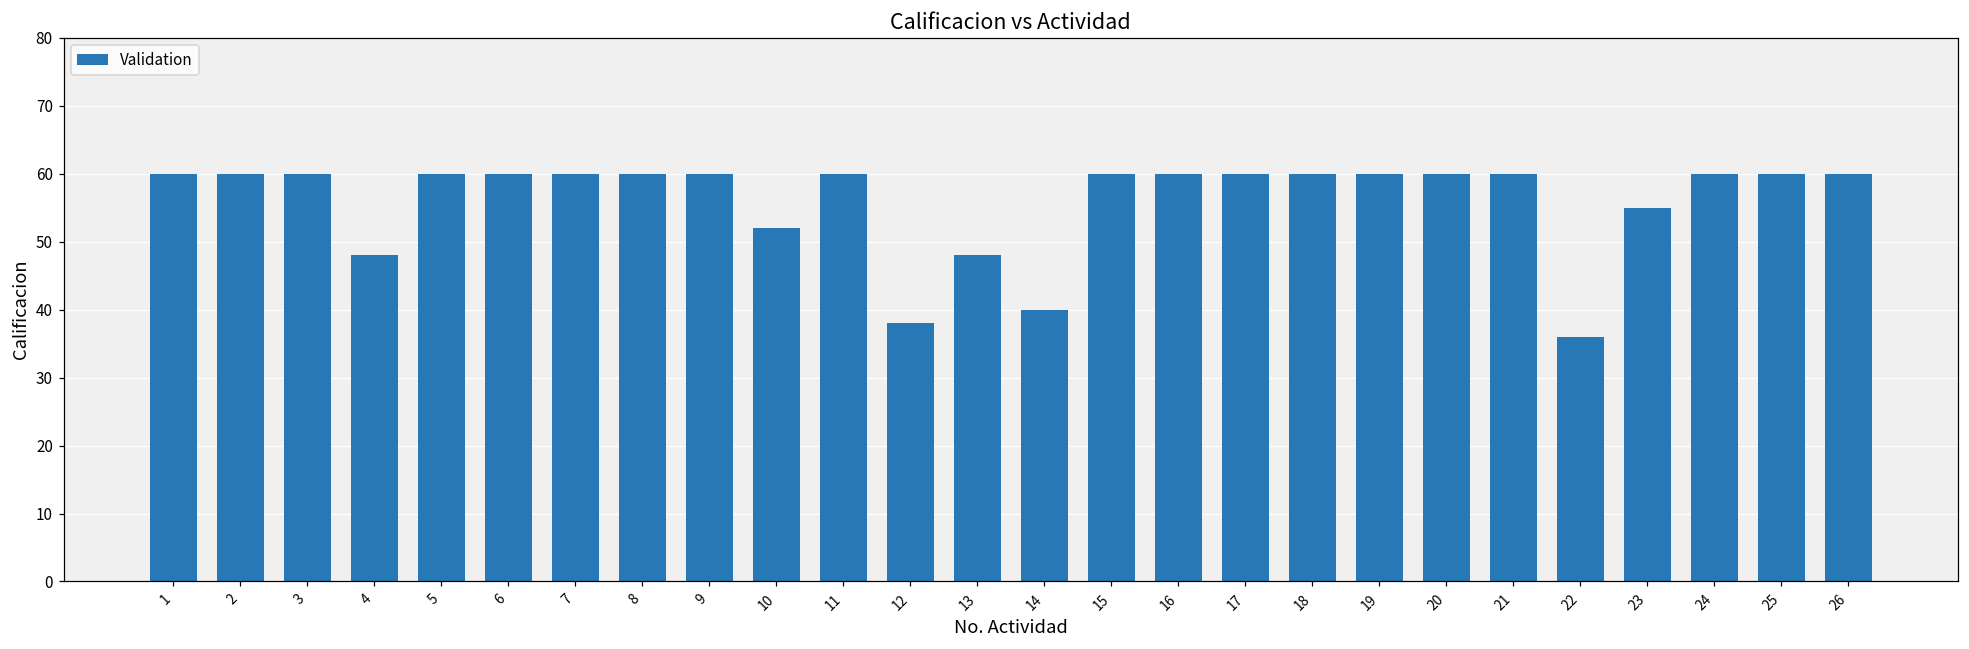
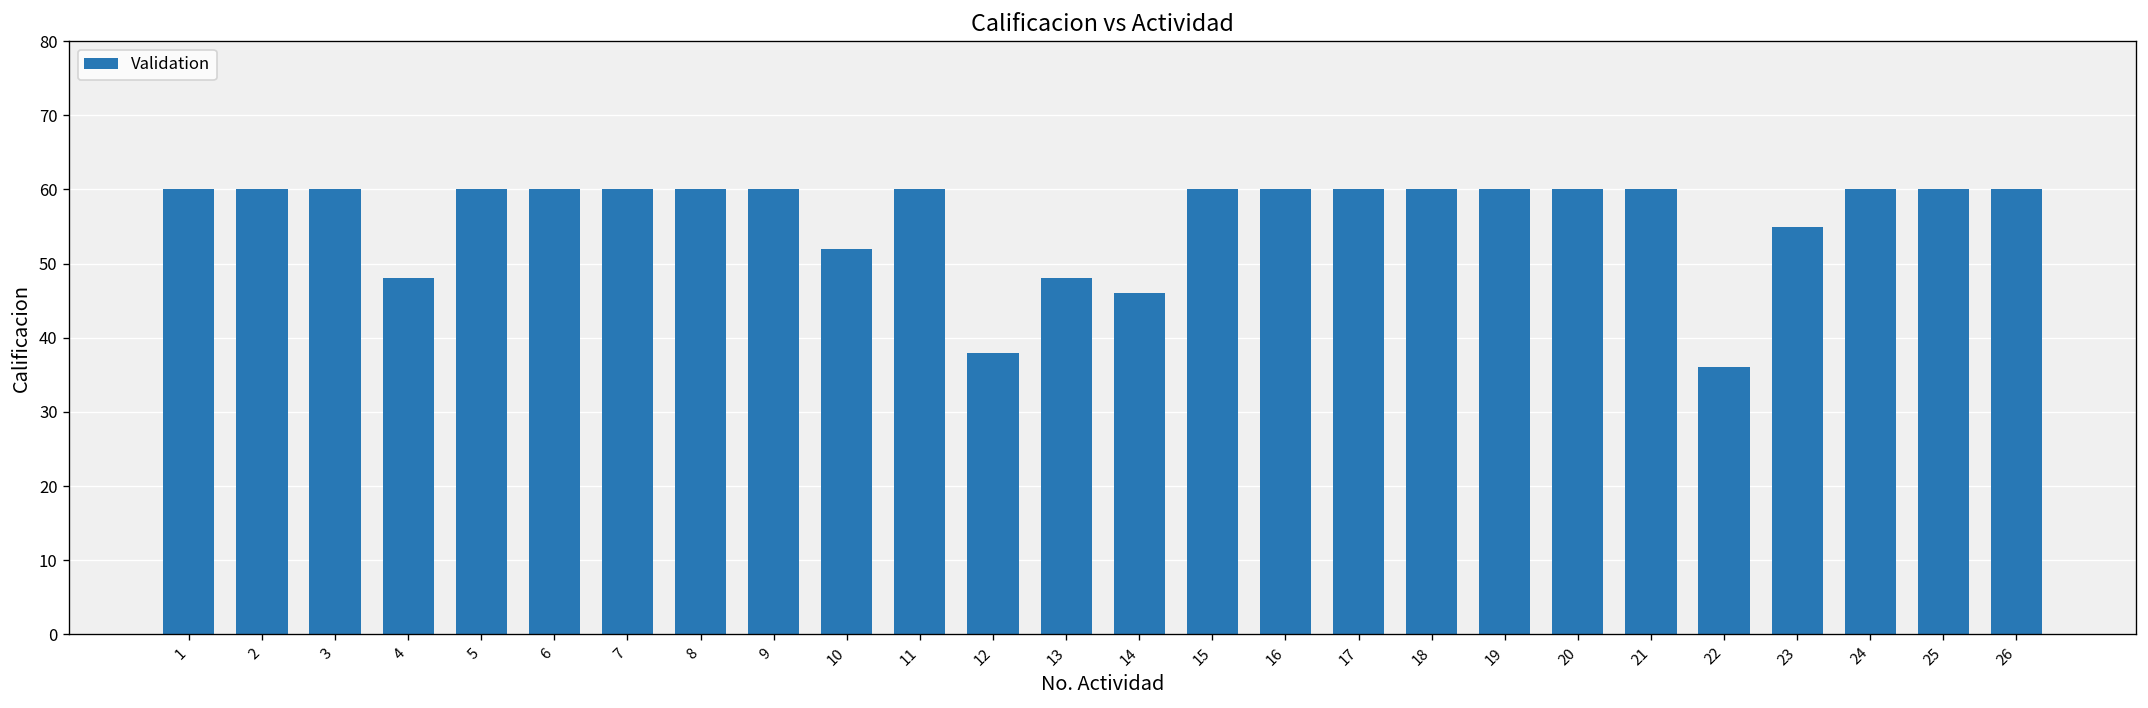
14: 40 -> 46
